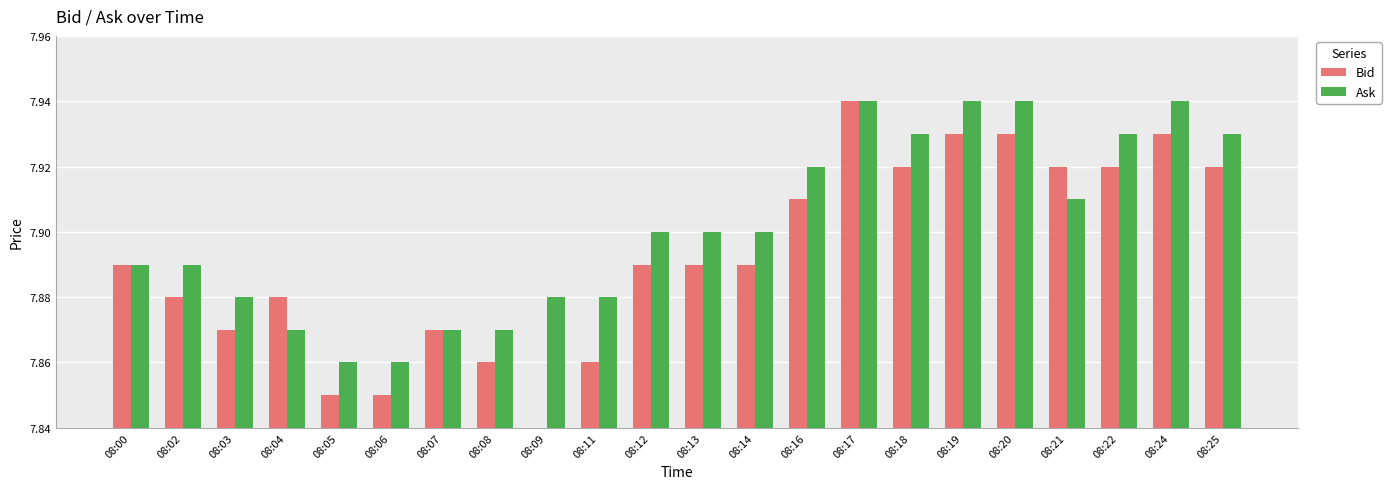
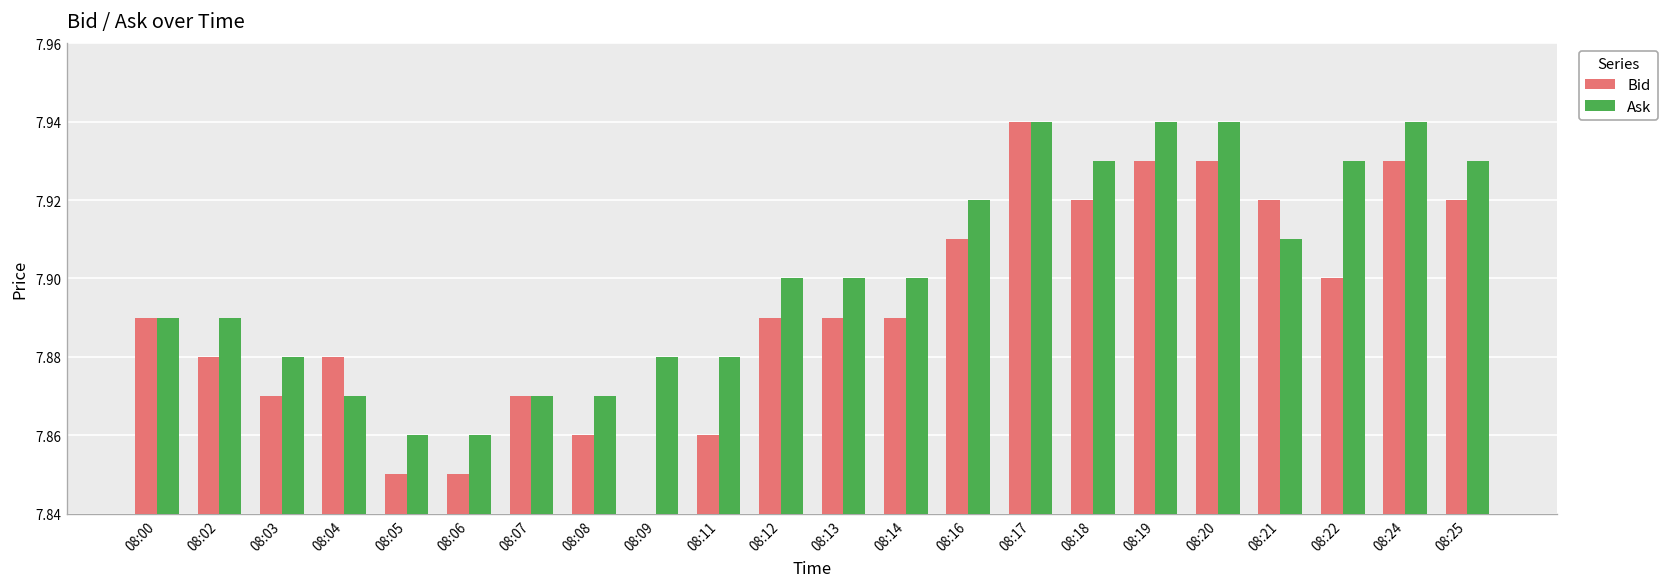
Bid, 08:22: 7.92 -> 7.90
